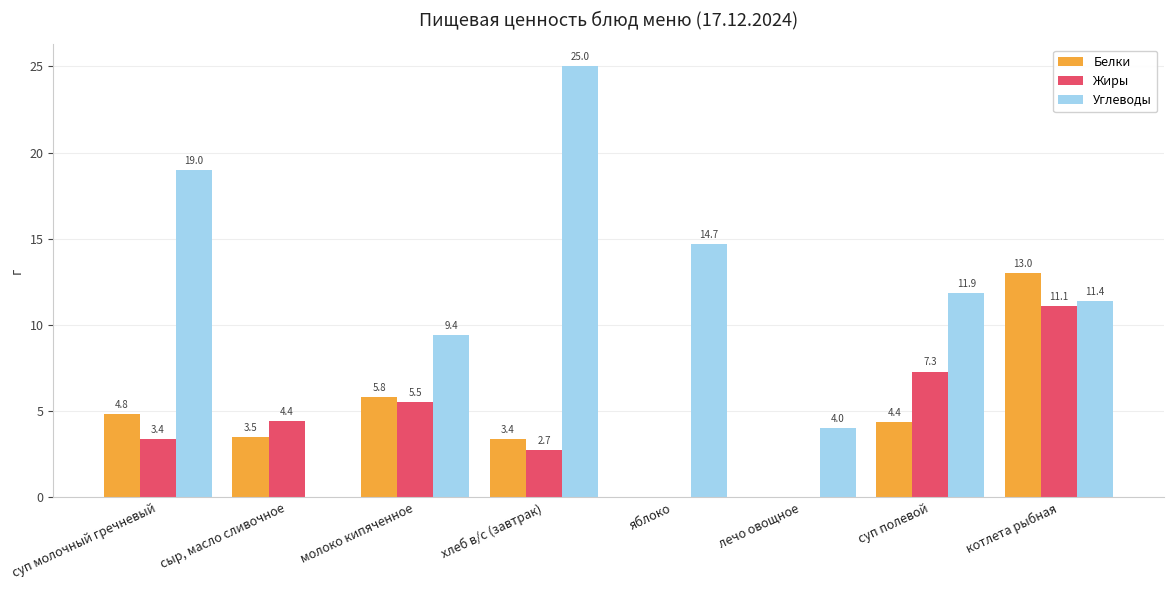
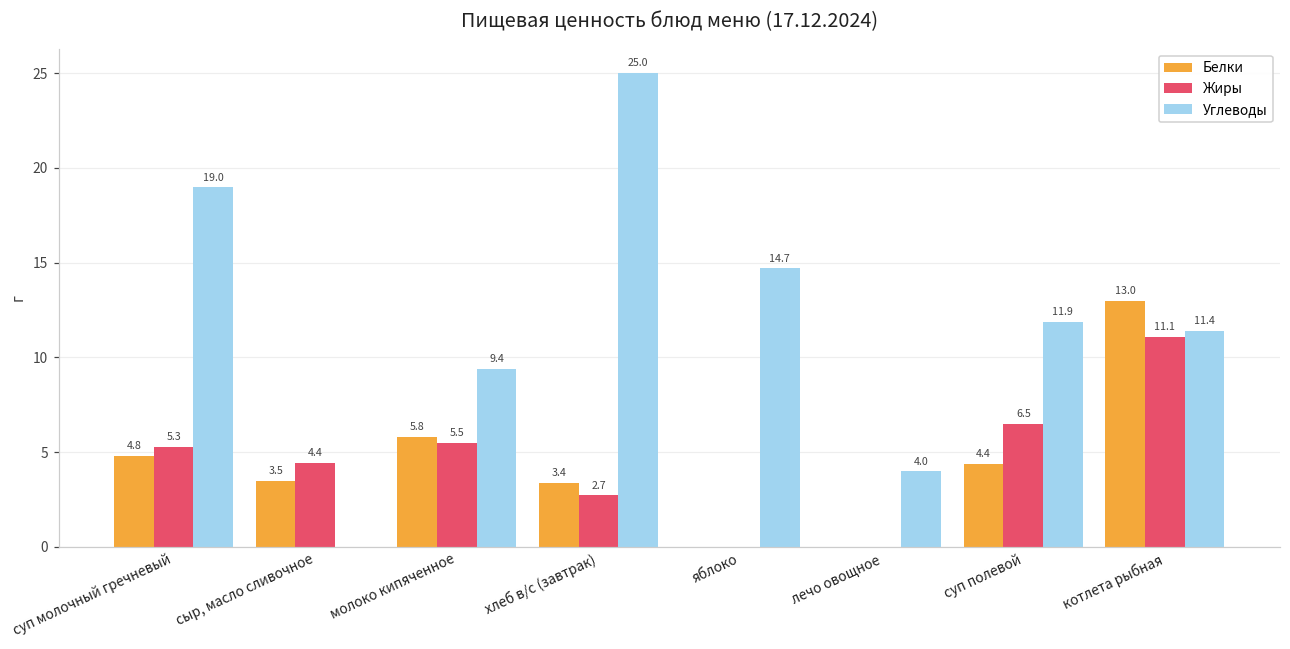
Жиры, суп молочный гречневый: 3.4 -> 5.3
Жиры, суп полевой: 7.3 -> 6.5
